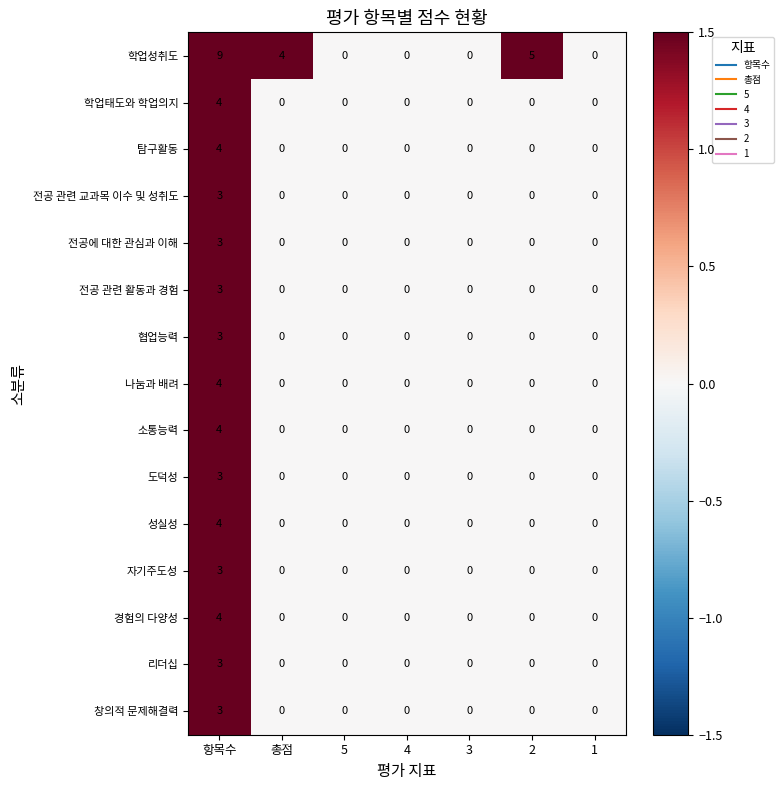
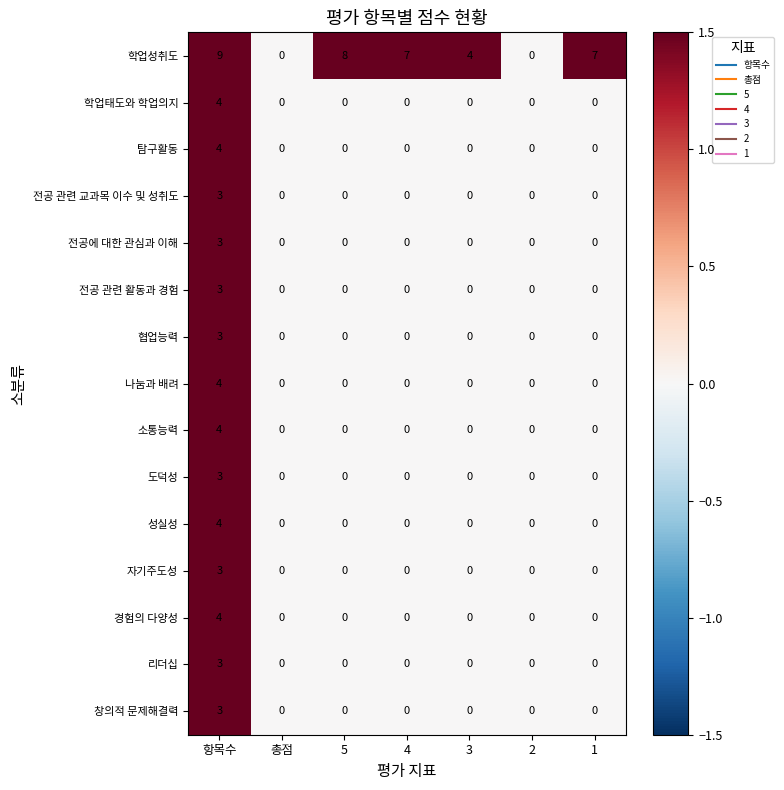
학업성취도, 총점: 4 -> 0
학업성취도, 5: 0 -> 8
학업성취도, 4: 0 -> 7
학업성취도, 3: 0 -> 4
학업성취도, 2: 5 -> 0
학업성취도, 1: 0 -> 7
